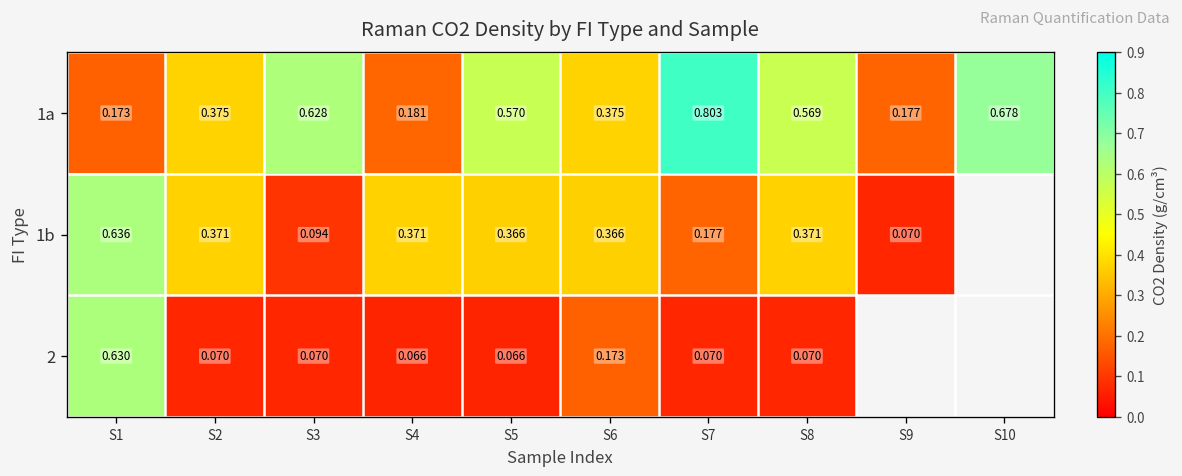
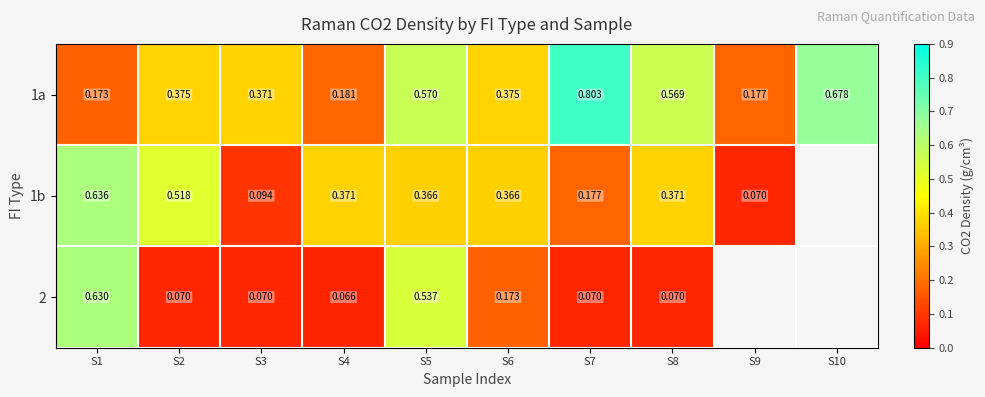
1a, S3: 0.628 -> 0.371
1b, S2: 0.371 -> 0.518
2, S5: 0.066 -> 0.537
